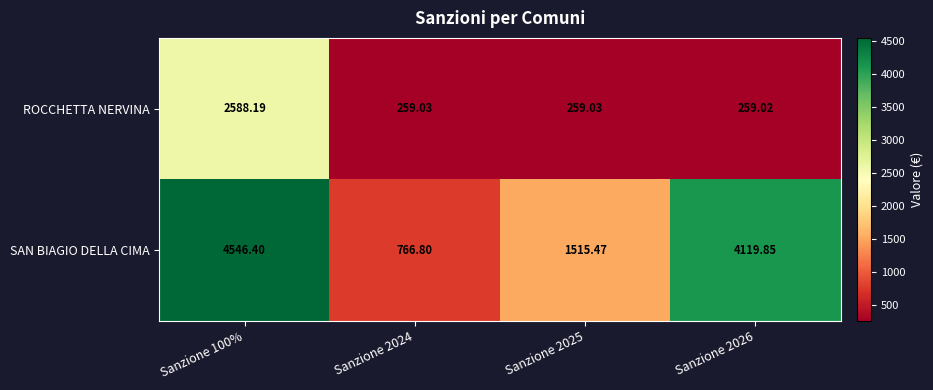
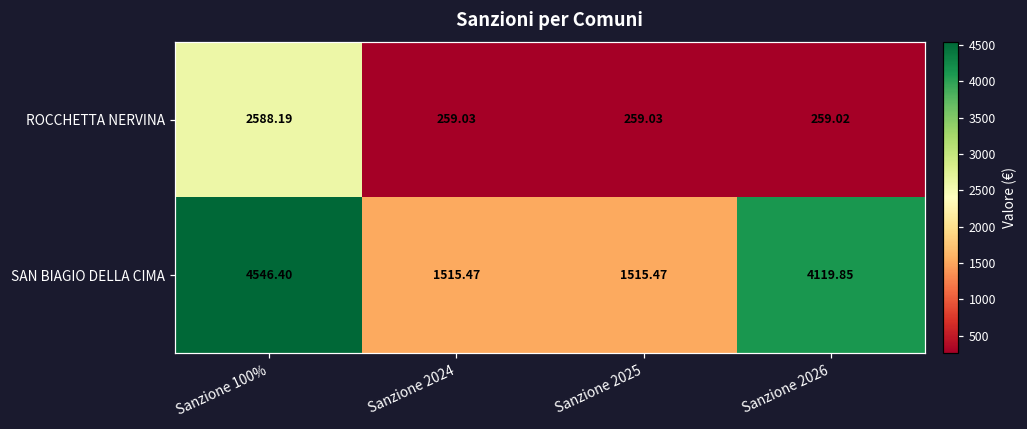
SAN BIAGIO DELLA CIMA, Sanzione 2024: 766.80 -> 1515.47
